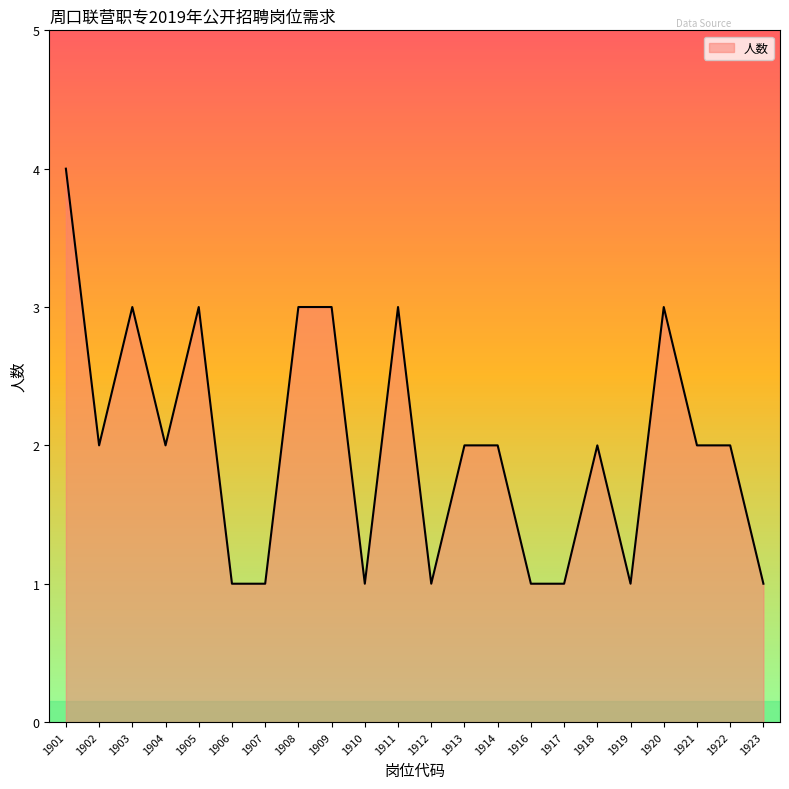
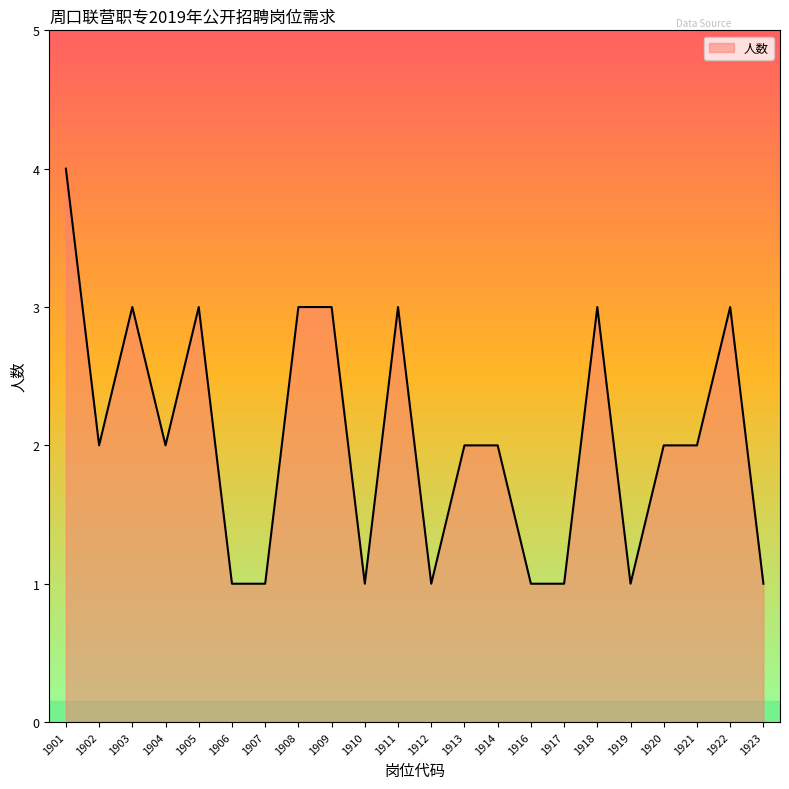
1918: 2 -> 3
1920: 3 -> 2
1922: 2 -> 3
